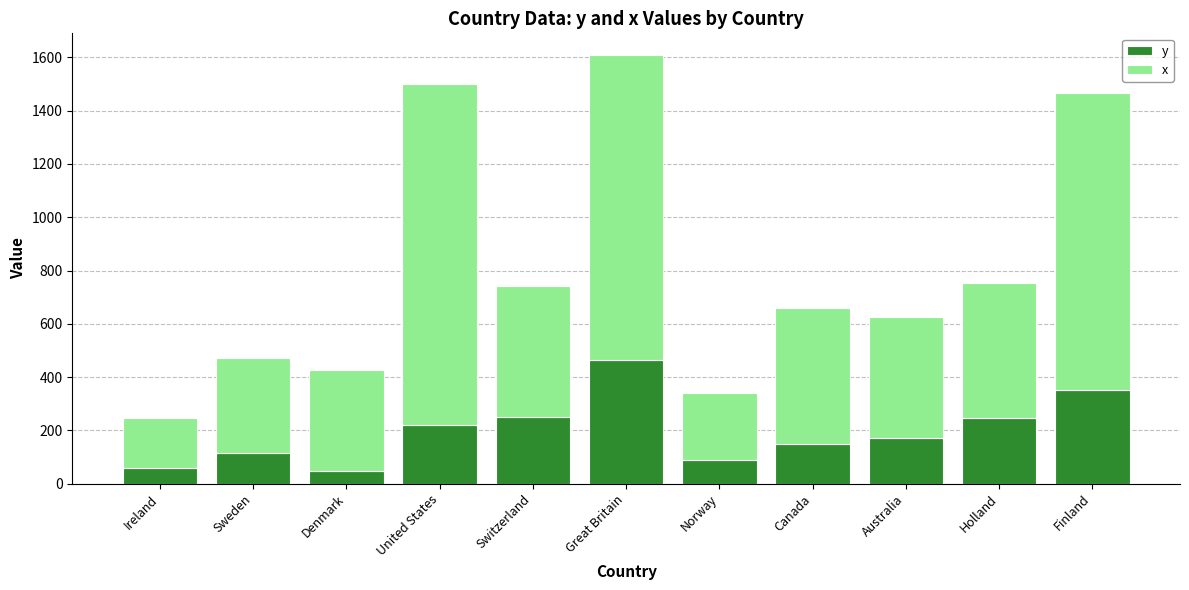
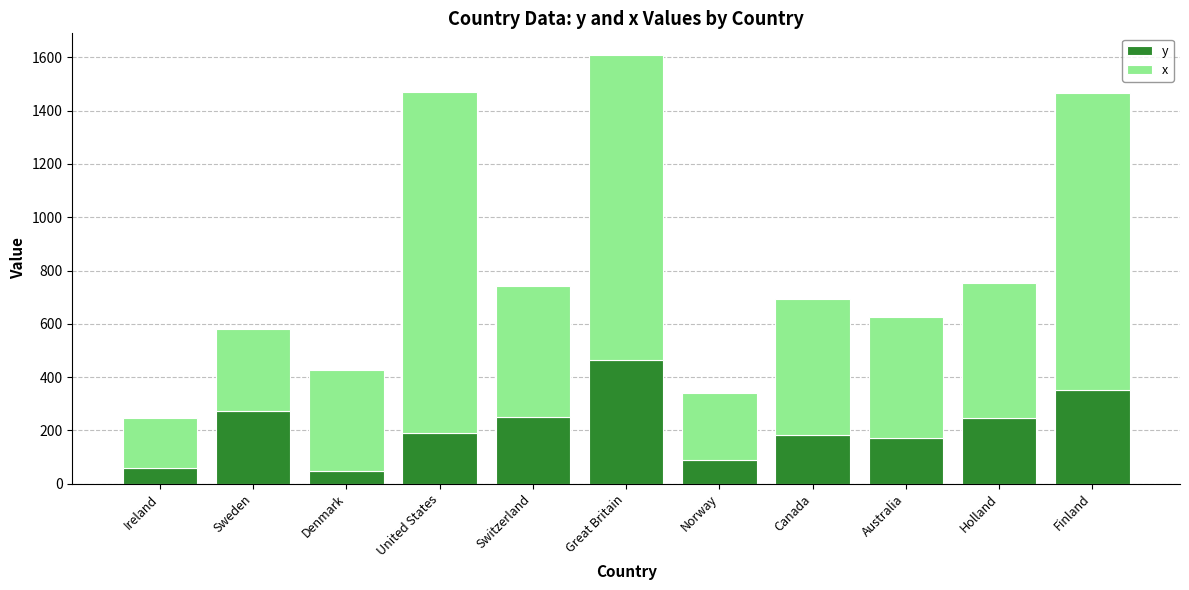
y, Sweden: 120 -> 270
x, Sweden: 360 -> 310
y, United States: 220 -> 190
y, Canada: 150 -> 180
